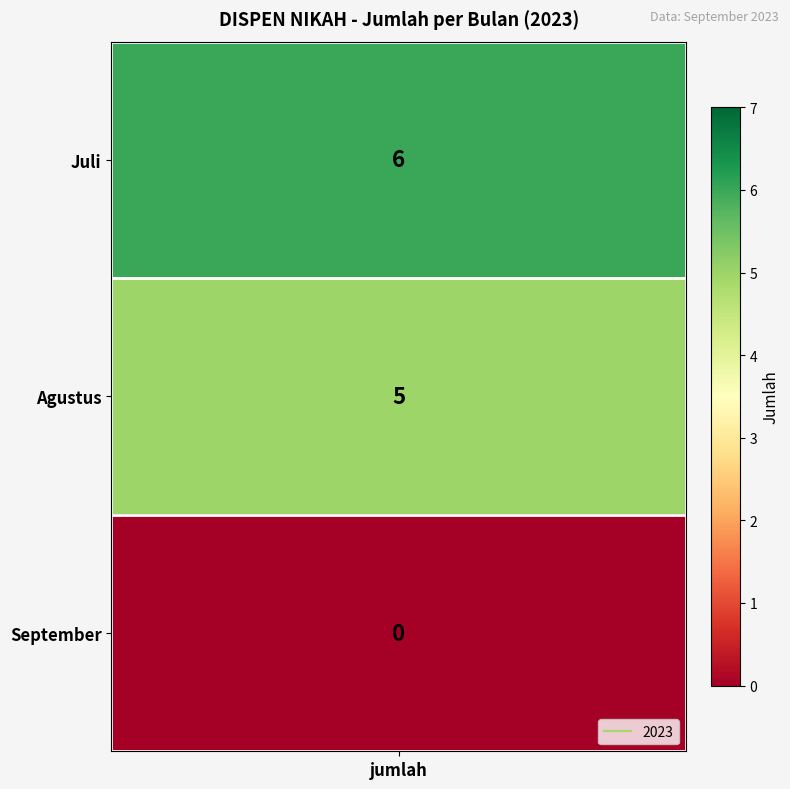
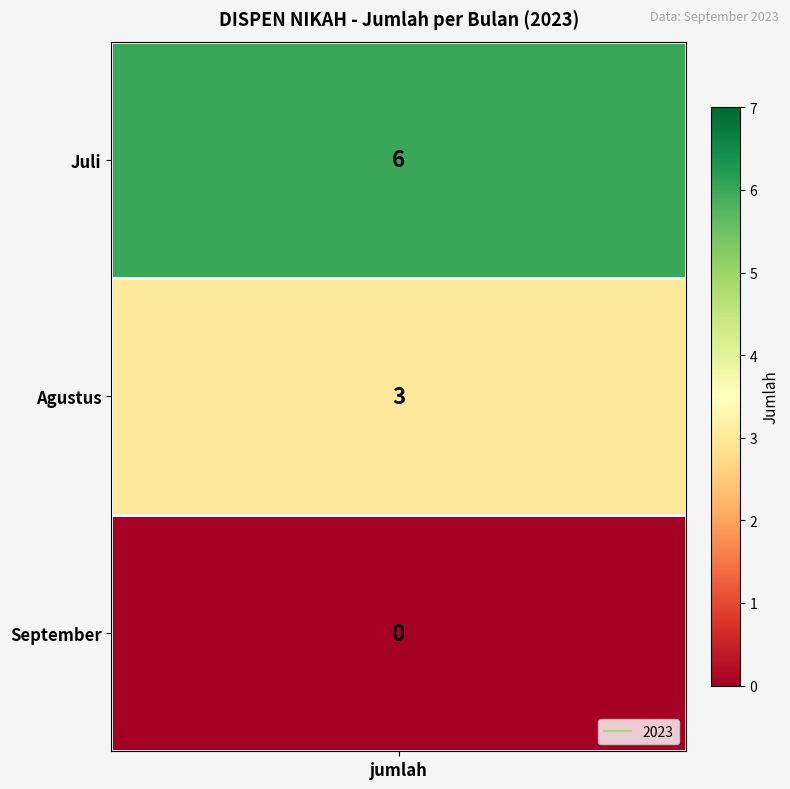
Agustus, jumlah: 5 -> 3
